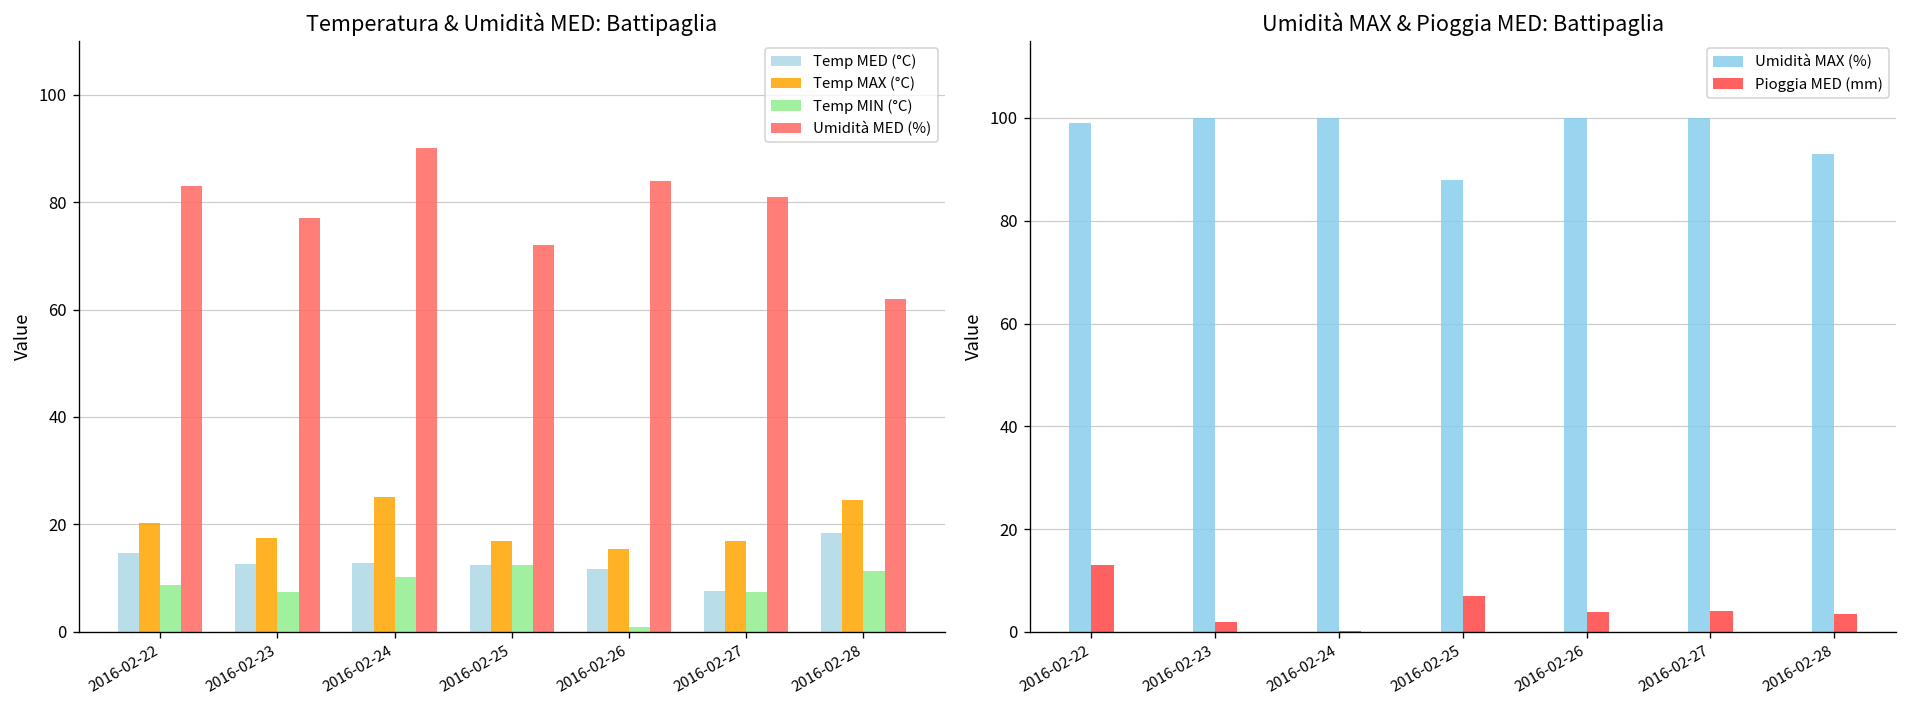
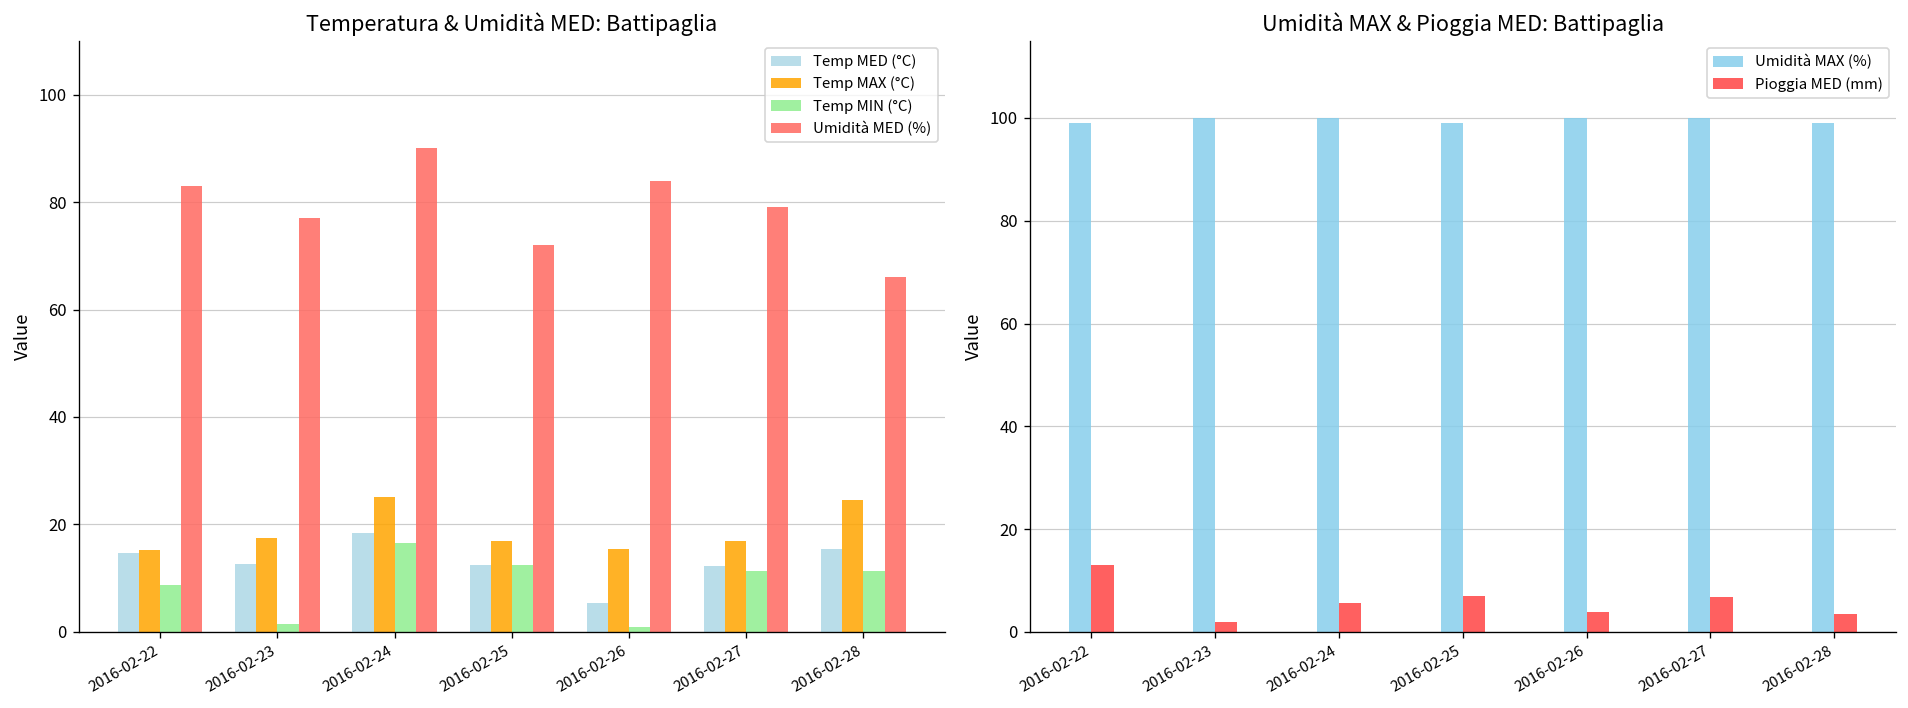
Temperatura & Umidità MED: Battipaglia, Temp MAX (°C), 2016-02-22: 20 -> 15
Temperatura & Umidità MED: Battipaglia, Temp MIN (°C), 2016-02-23: 7 -> 1
Temperatura & Umidità MED: Battipaglia, Temp MED (°C), 2016-02-24: 13 -> 19
Temperatura & Umidità MED: Battipaglia, Temp MIN (°C), 2016-02-24: 10 -> 17
Temperatura & Umidità MED: Battipaglia, Temp MED (°C), 2016-02-26: 12 -> 5
Temperatura & Umidità MED: Battipaglia, Temp MED (°C), 2016-02-27: 8 -> 12
Temperatura & Umidità MED: Battipaglia, Temp MIN (°C), 2016-02-27: 7 -> 11
Temperatura & Umidità MED: Battipaglia, Umidità MED (%), 2016-02-27: 81 -> 79
Temperatura & Umidità MED: Battipaglia, Temp MED (°C), 2016-02-28: 18 -> 15
Temperatura & Umidità MED: Battipaglia, Umidità MED (%), 2016-02-28: 62 -> 66
Umidità MAX & Pioggia MED: Battipaglia, Pioggia MED (mm), 2016-02-24: 0 -> 6
Umidità MAX & Pioggia MED: Battipaglia, Umidità MAX (%), 2016-02-25: 88 -> 99
Umidità MAX & Pioggia MED: Battipaglia, Pioggia MED (mm), 2016-02-27: 4 -> 7
Umidità MAX & Pioggia MED: Battipaglia, Umidità MAX (%), 2016-02-28: 93 -> 99
